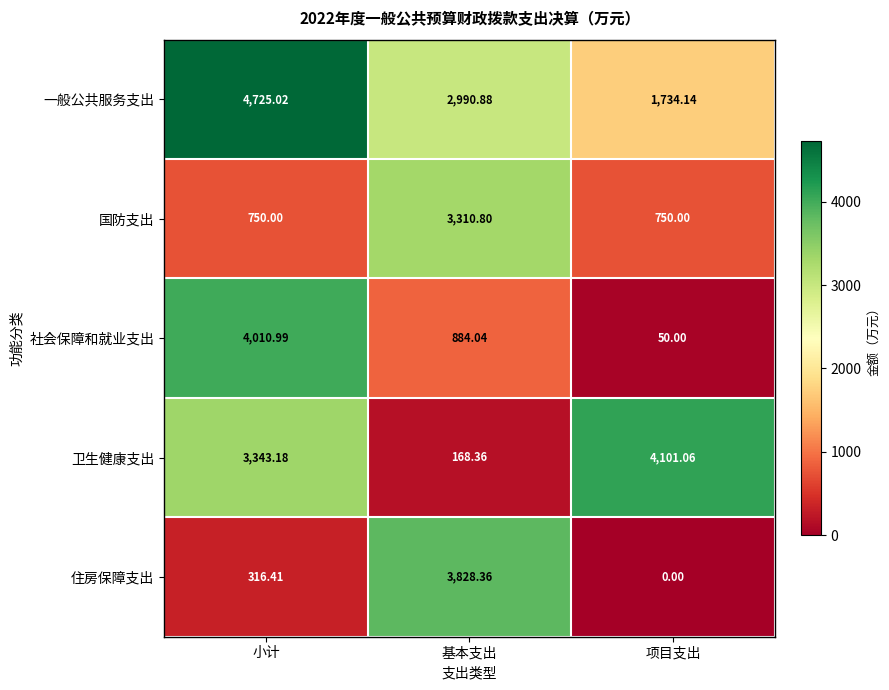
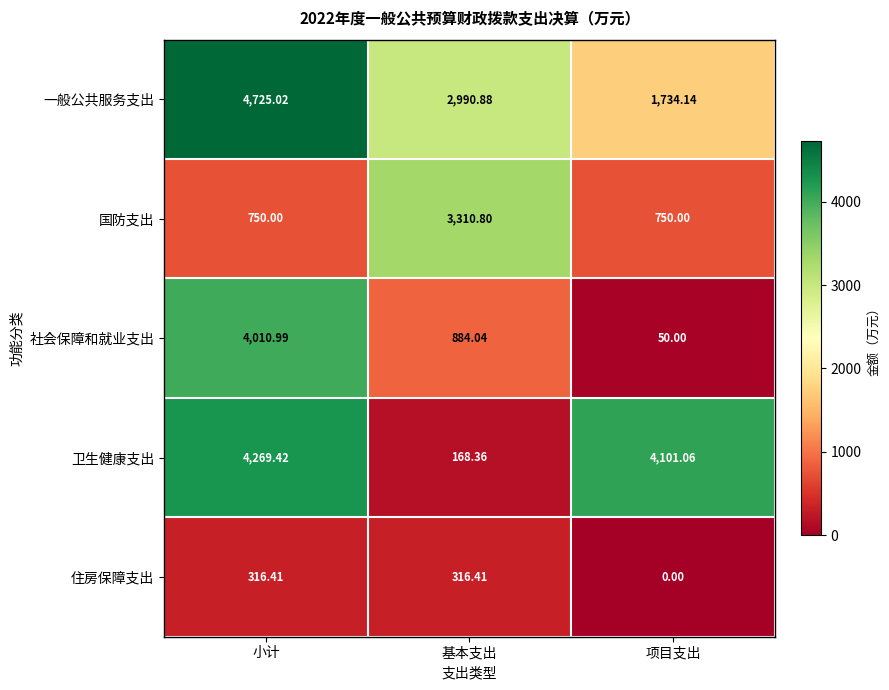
卫生健康支出, 小计: 3,343.18 -> 4,269.42
住房保障支出, 基本支出: 3,828.36 -> 316.41
